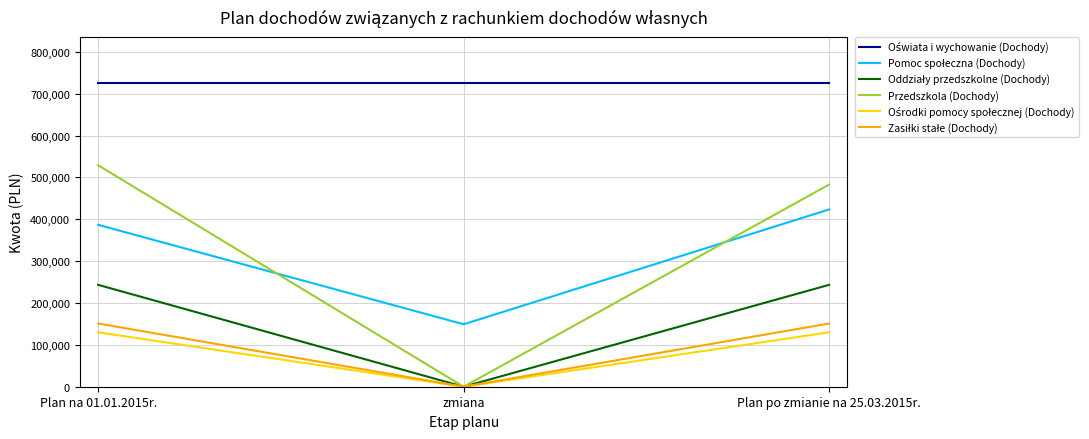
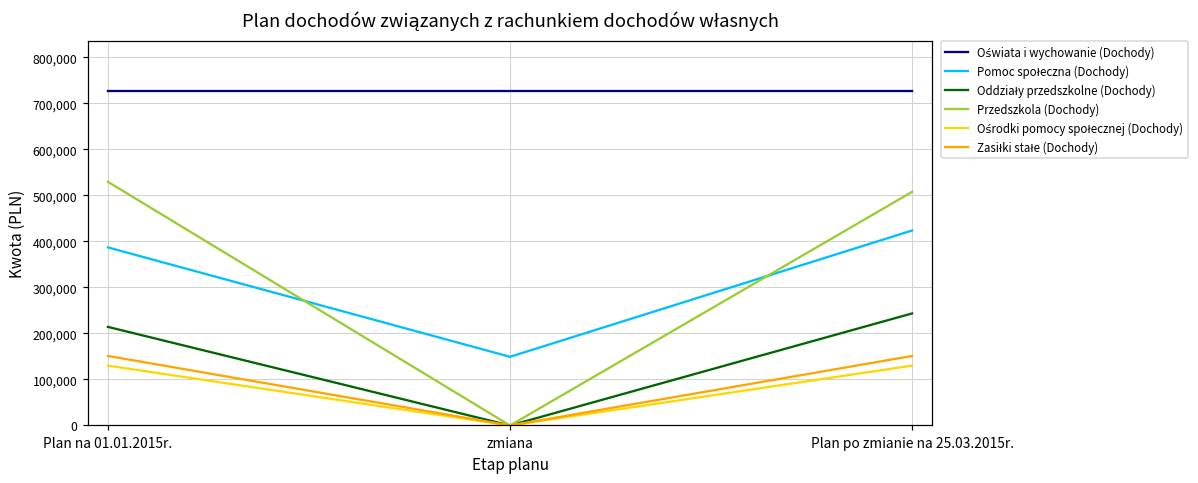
Oddziały przedszkolne (Dochody), Plan na 01.01.2015r.: 240,000 -> 210,000
Przedszkola (Dochody), Plan po zmianie na 25.03.2015r.: 480,000 -> 510,000
